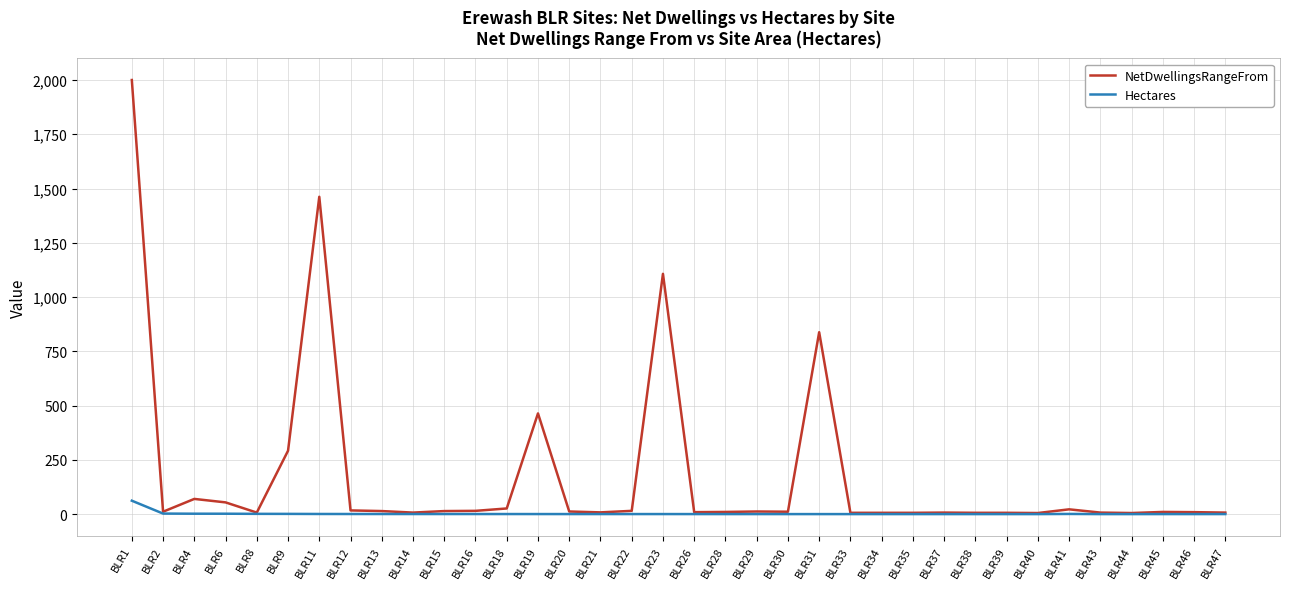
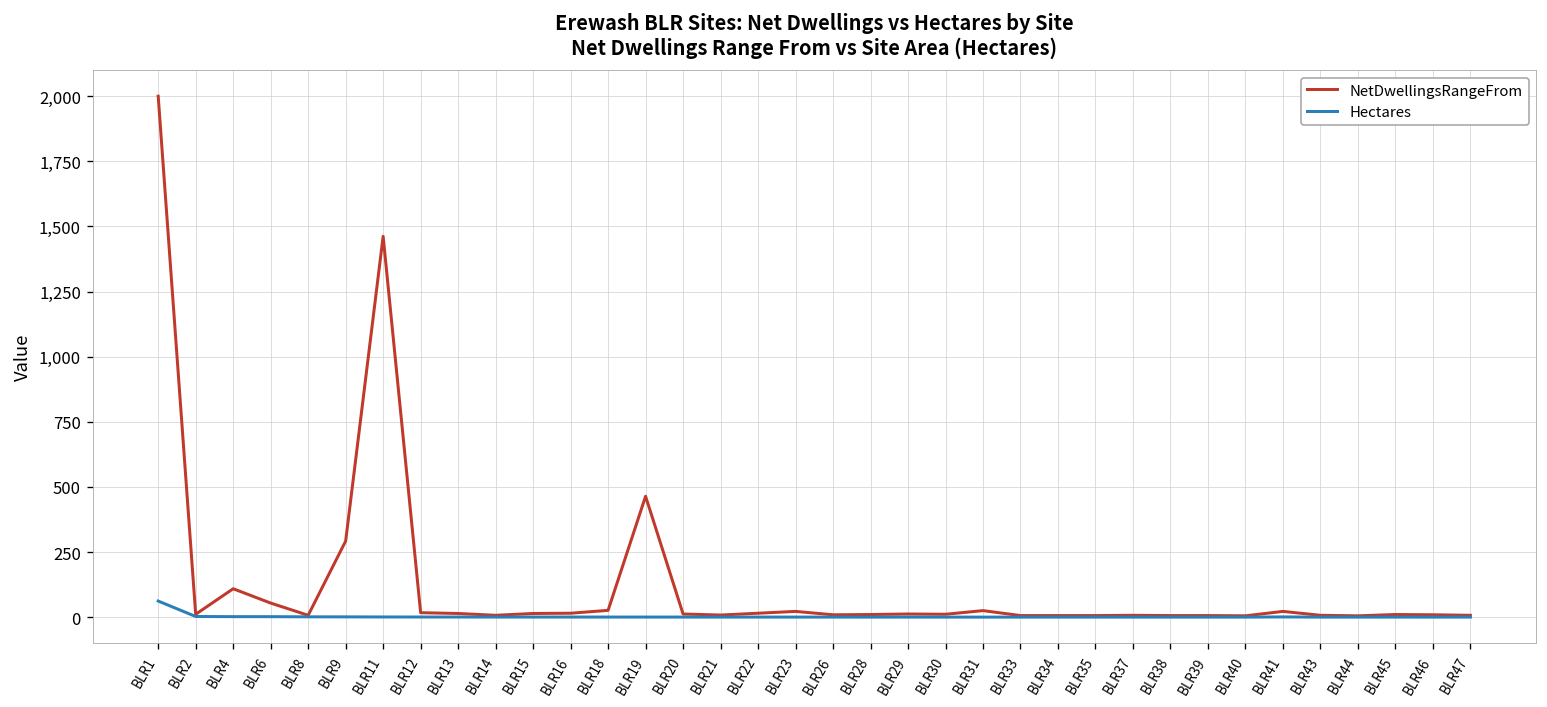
NetDwellingsRangeFrom, BLR4: 70 -> 110
NetDwellingsRangeFrom, BLR23: 1,110 -> 20
NetDwellingsRangeFrom, BLR31: 840 -> 30
